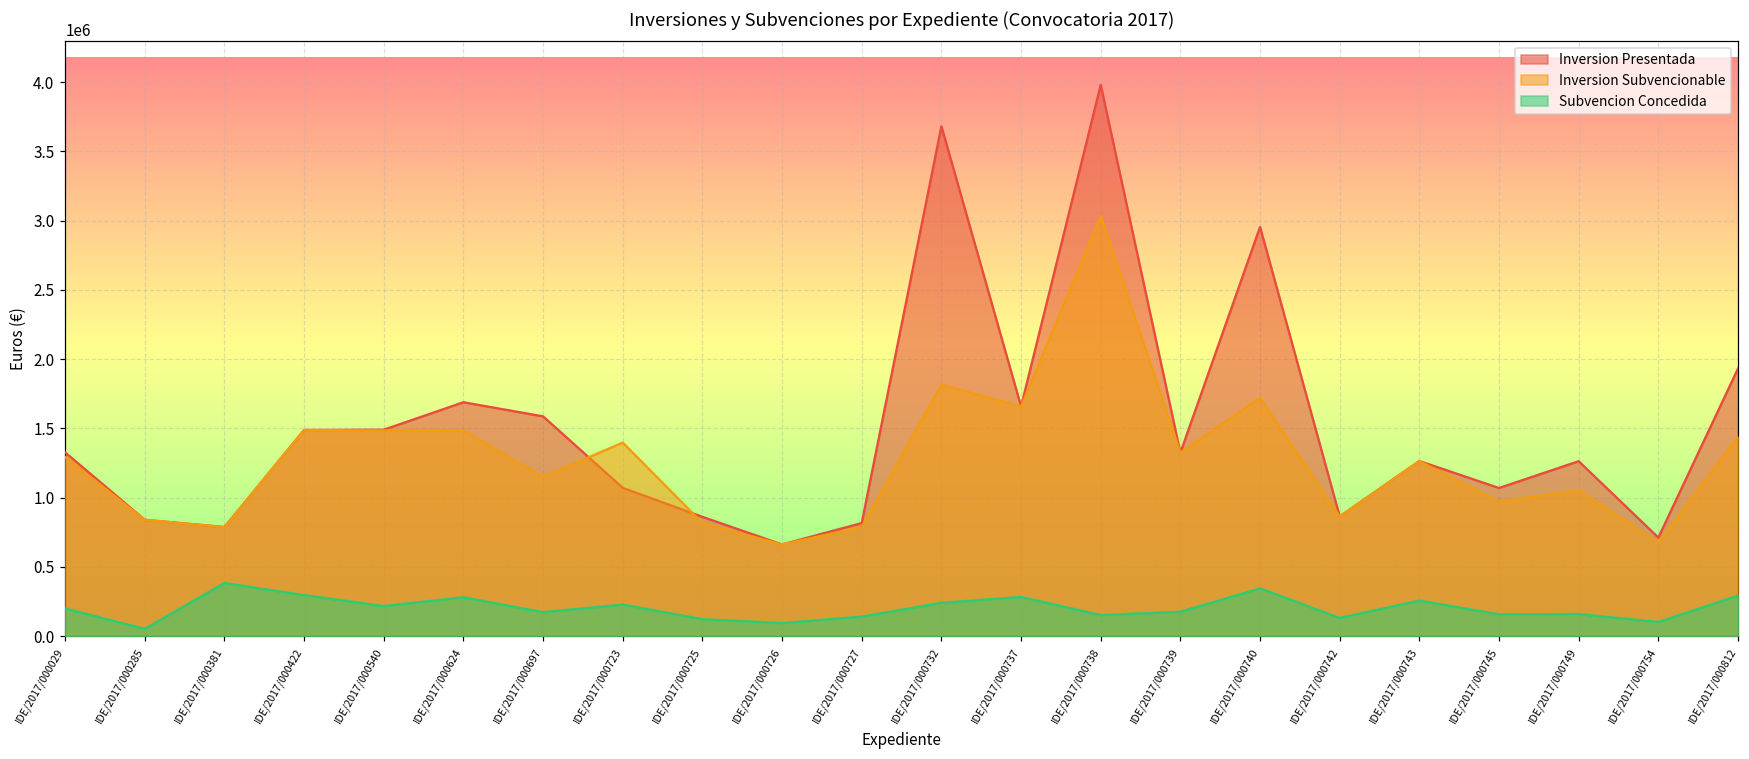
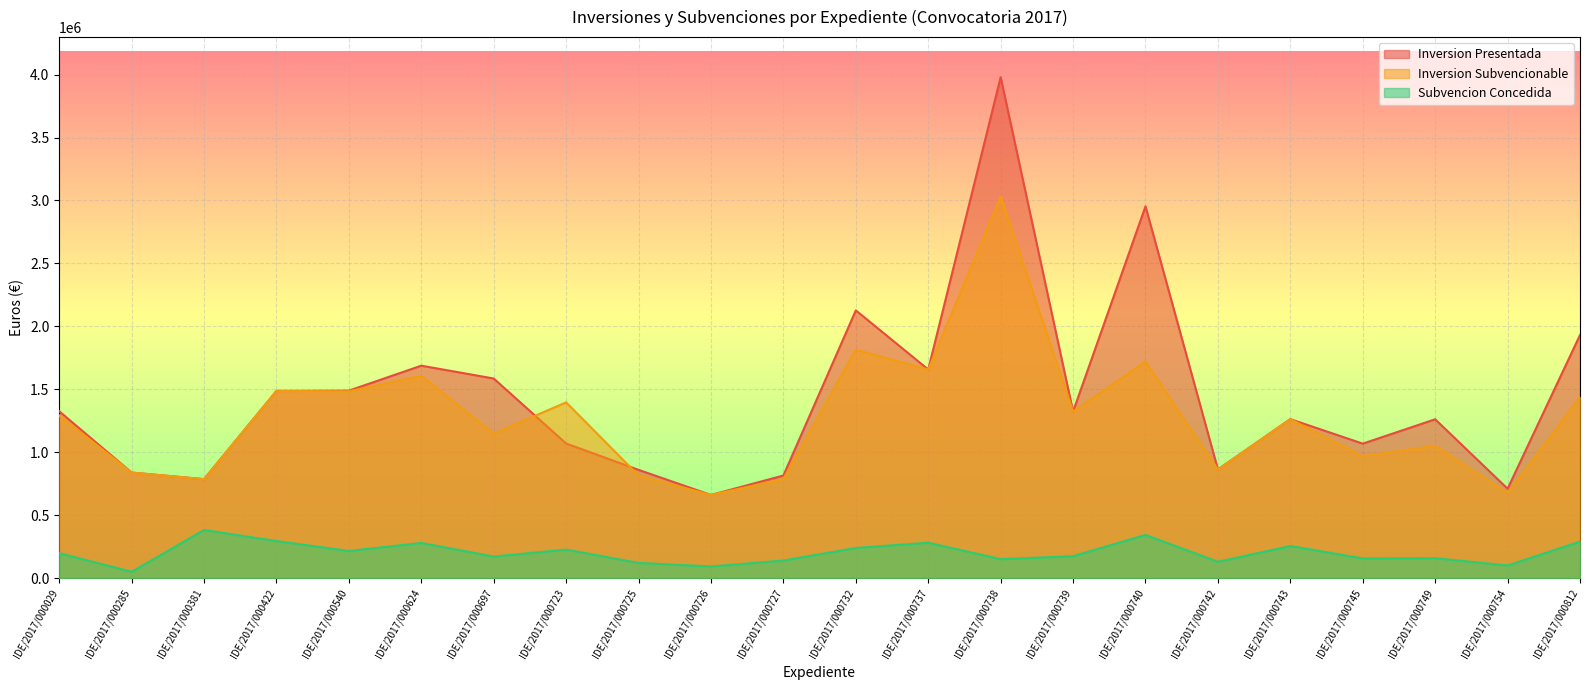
Inversion Subvencionable, IDE/2017/000624: 1480000 -> 1610000
Inversion Presentada, IDE/2017/000732: 3680000 -> 2130000
